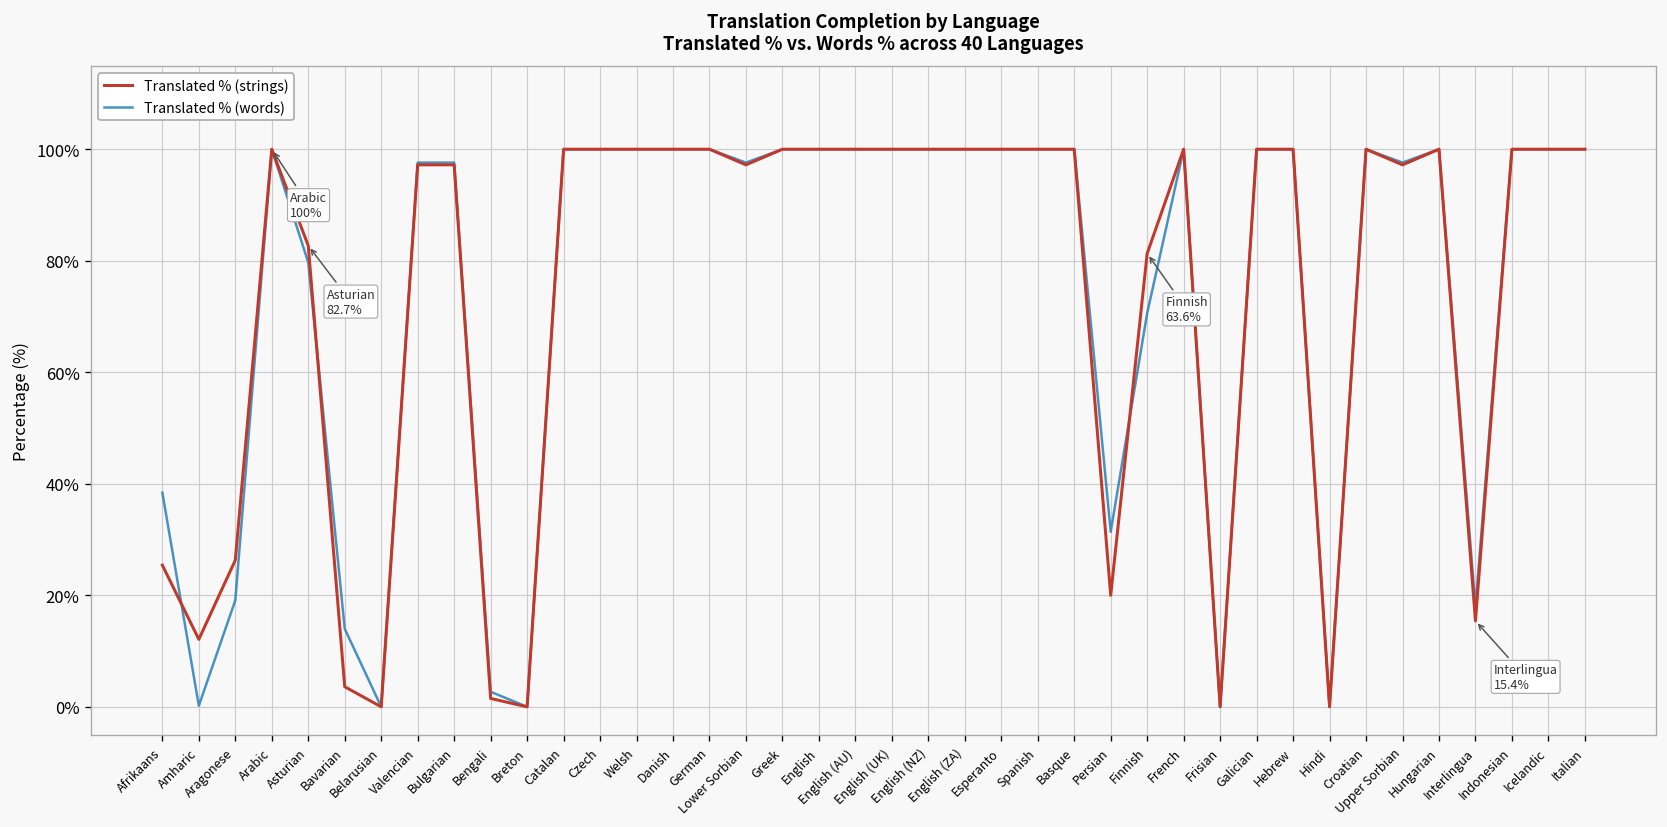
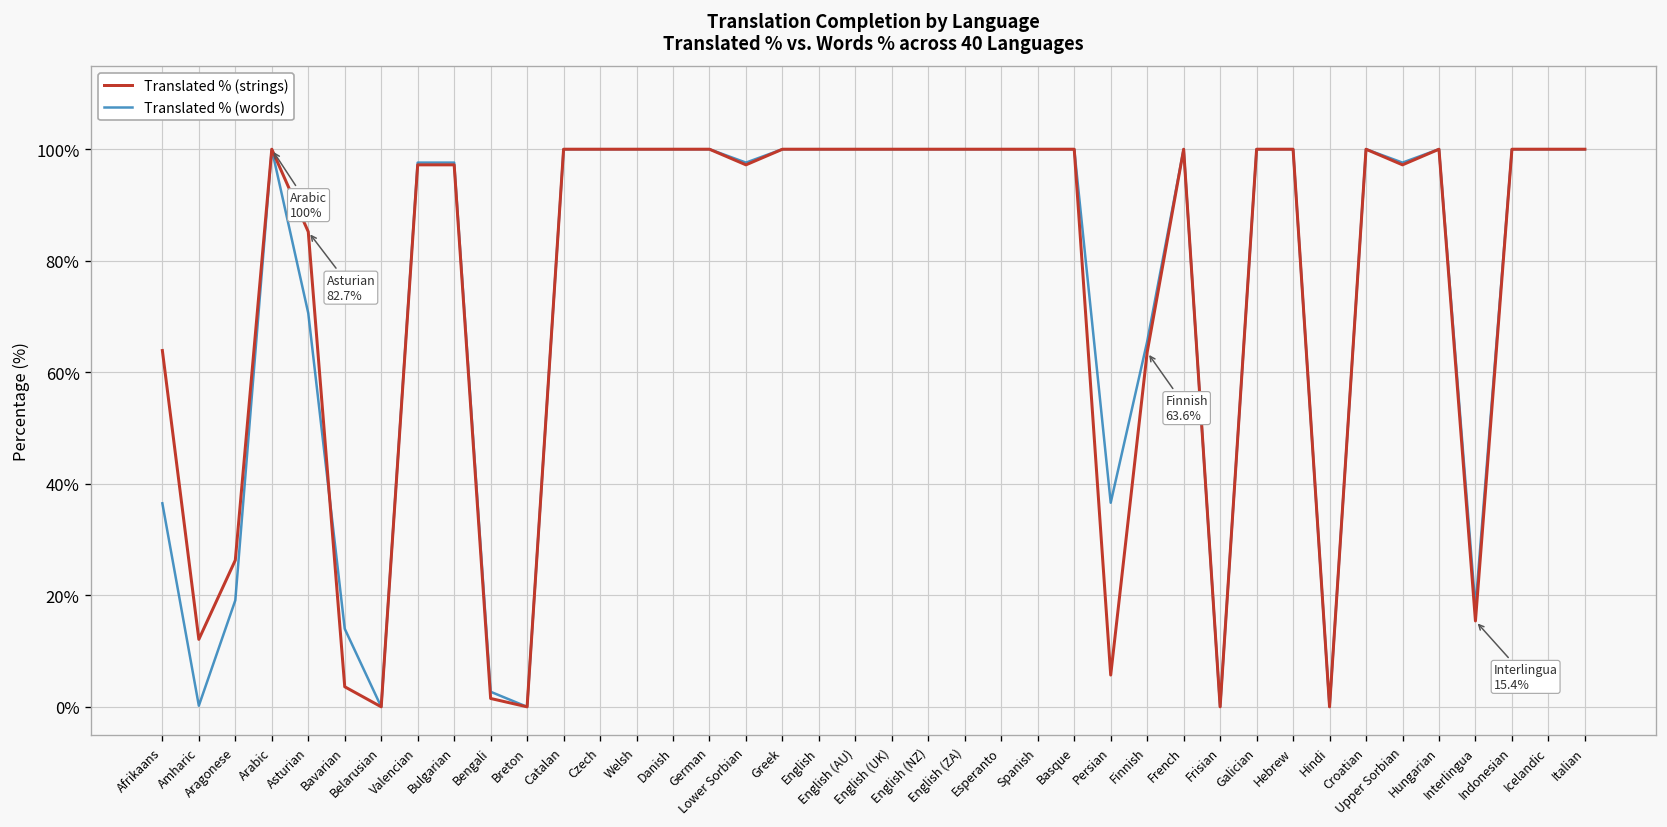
Translated % (strings), Afrikaans: 25% -> 64%
Translated % (words), Afrikaans: 38% -> 37%
Translated % (strings), Asturian: 83% -> 85%
Translated % (words), Asturian: 80% -> 71%
Translated % (strings), Persian: 20% -> 6%
Translated % (words), Persian: 31% -> 37%
Translated % (strings), Finnish: 81% -> 64%
Translated % (words), Finnish: 71% -> 66%
